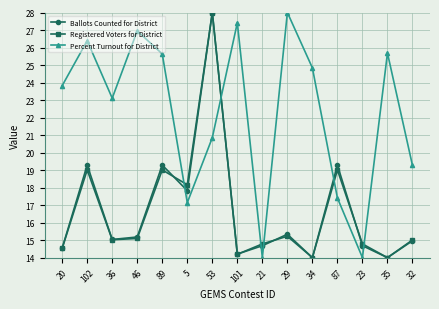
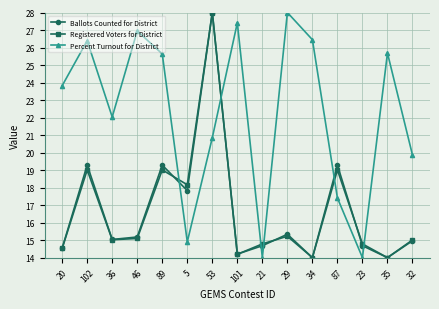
Percent Turnout for District, 36: 23.1 -> 22.0
Percent Turnout for District, 5: 17.1 -> 14.9
Percent Turnout for District, 34: 24.8 -> 26.4
Percent Turnout for District, 32: 19.3 -> 19.9
